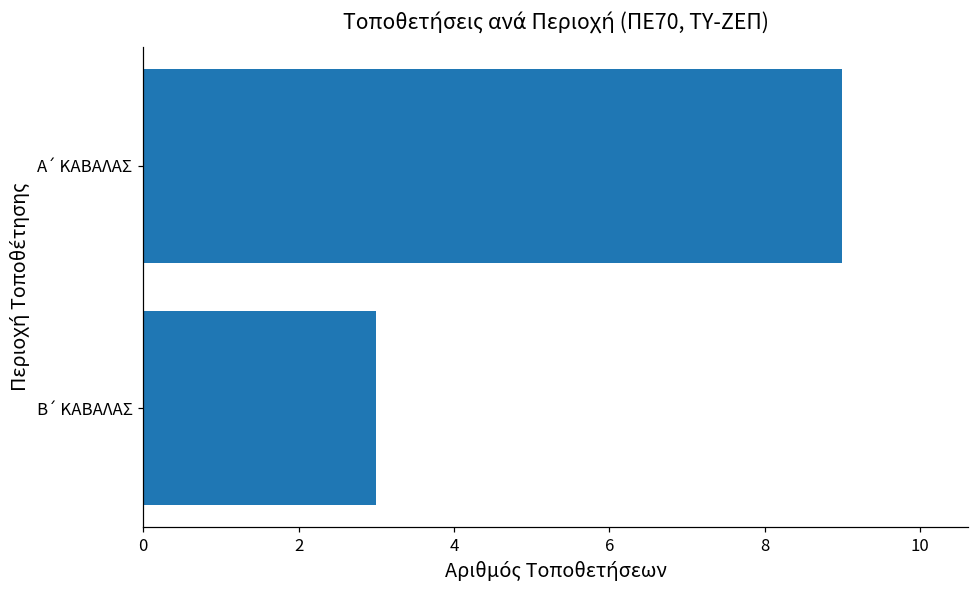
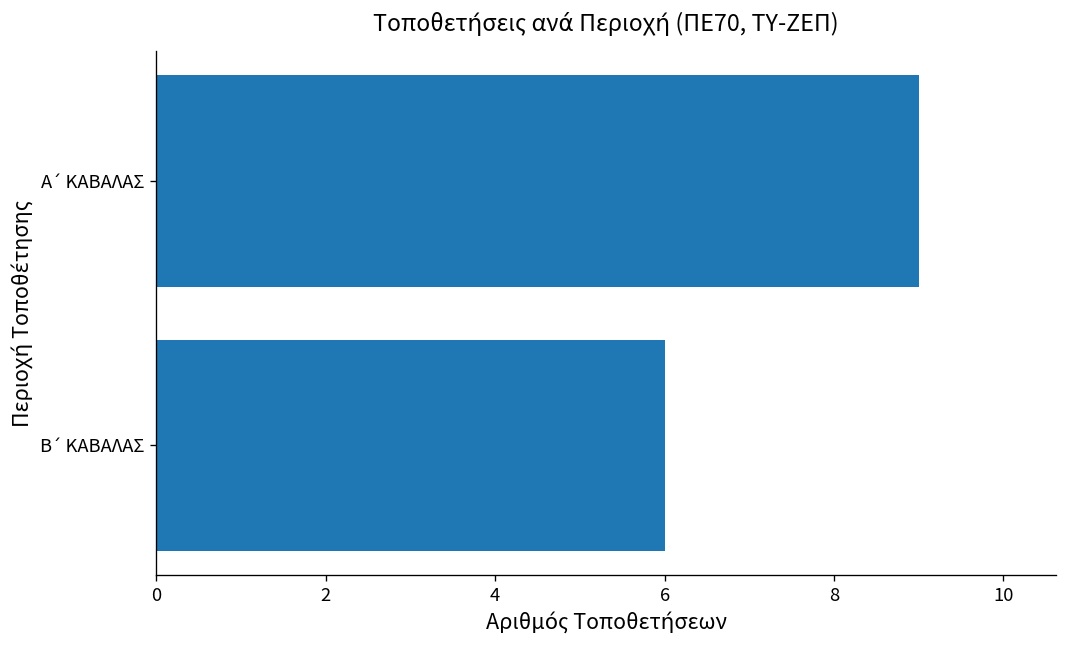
Β΄ ΚΑΒΑΛΑΣ: 3 -> 6
